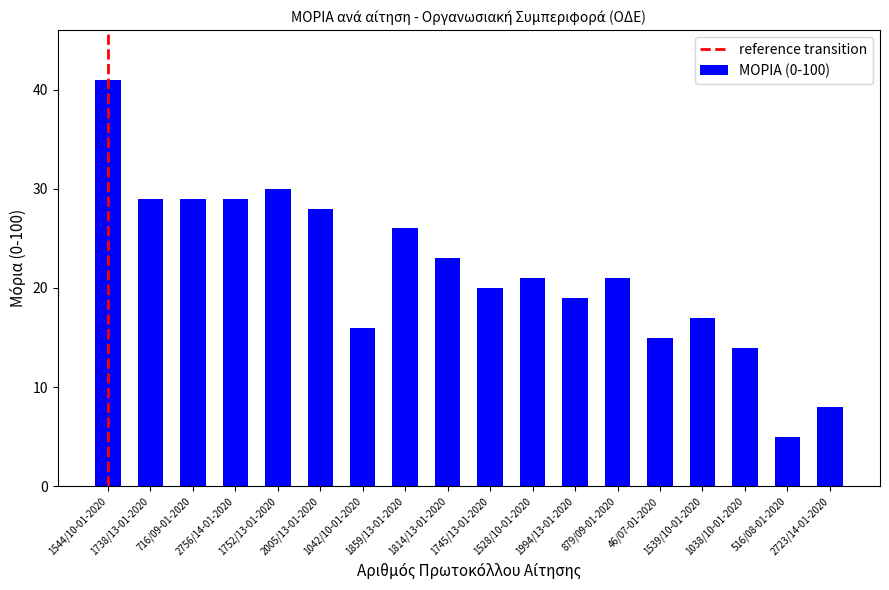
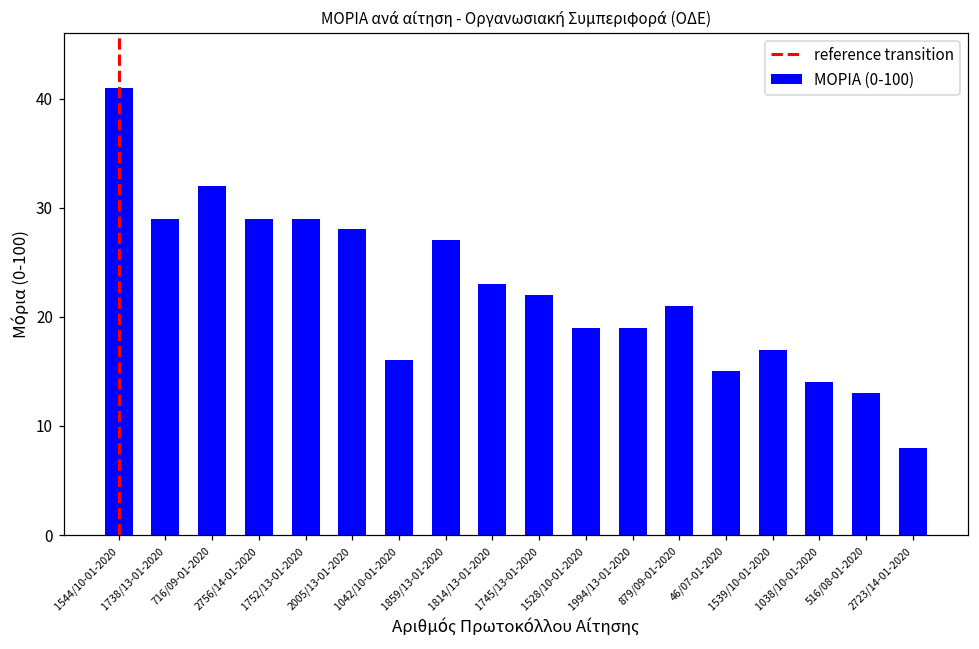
716/09-01-2020: 29 -> 32
1752/13-01-2020: 30 -> 29
1859/13-01-2020: 26 -> 27
1745/13-01-2020: 20 -> 22
1528/10-01-2020: 21 -> 19
516/08-01-2020: 5 -> 13
